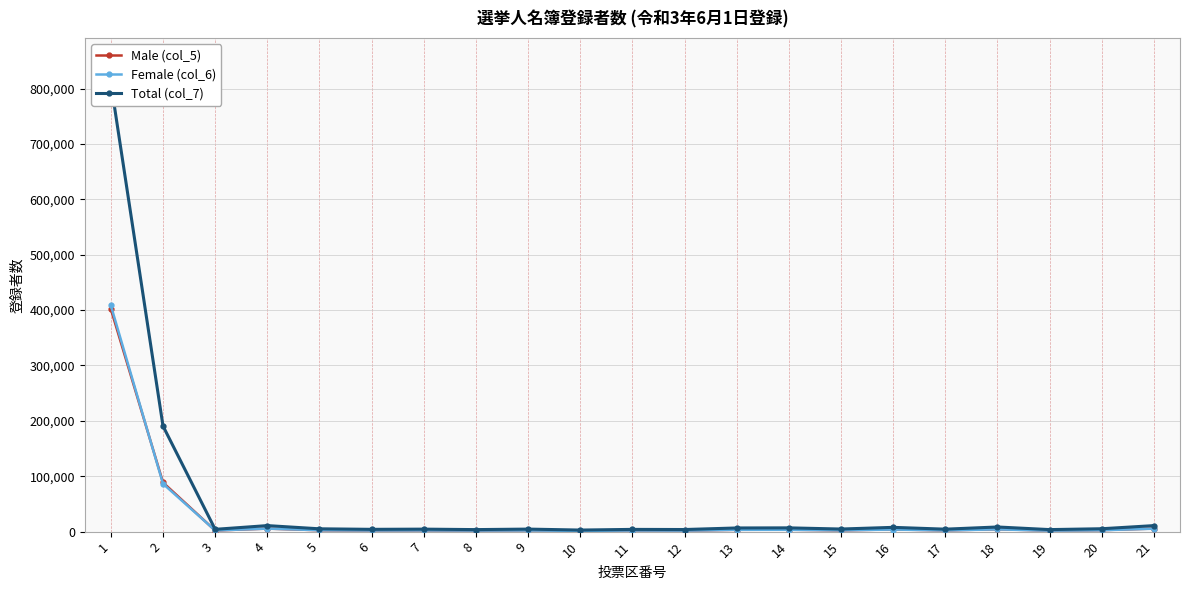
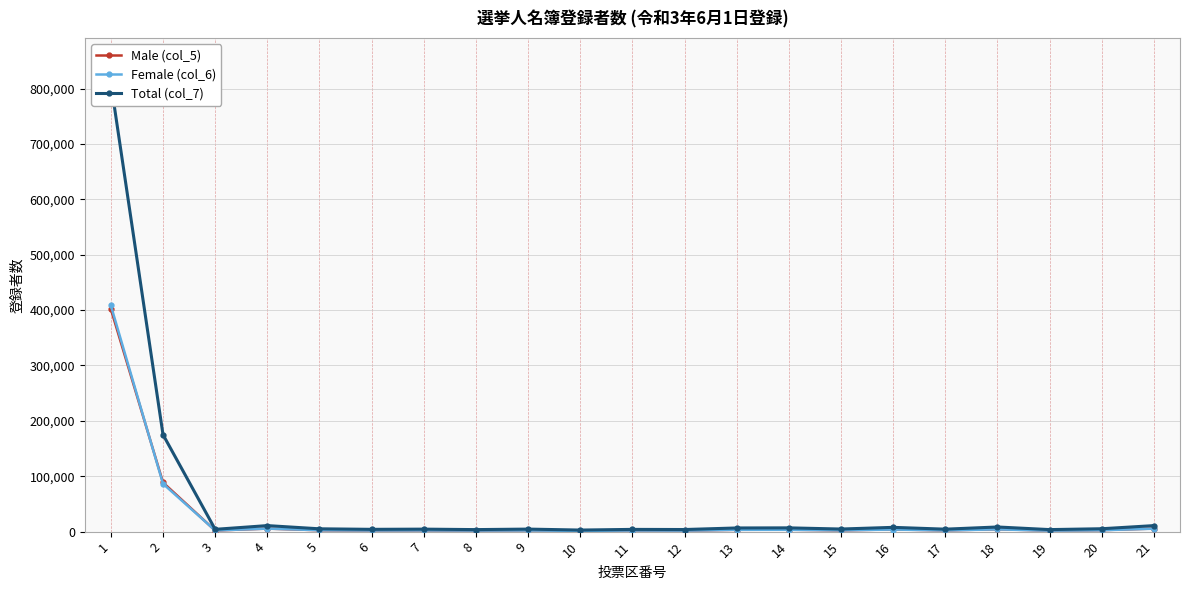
Total (col_7), 2: 190,000 -> 180,000
